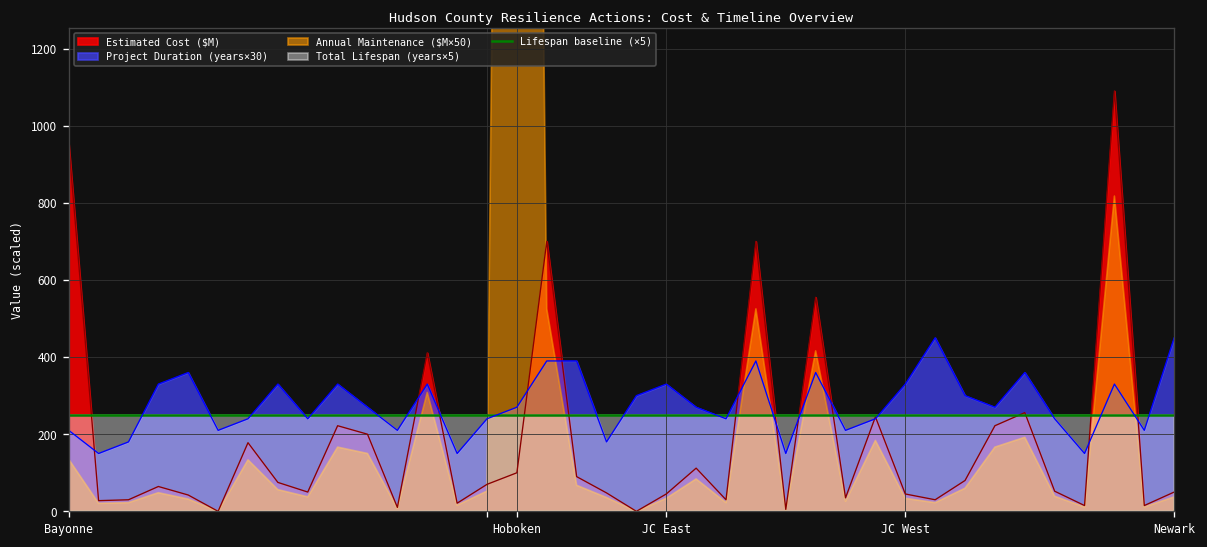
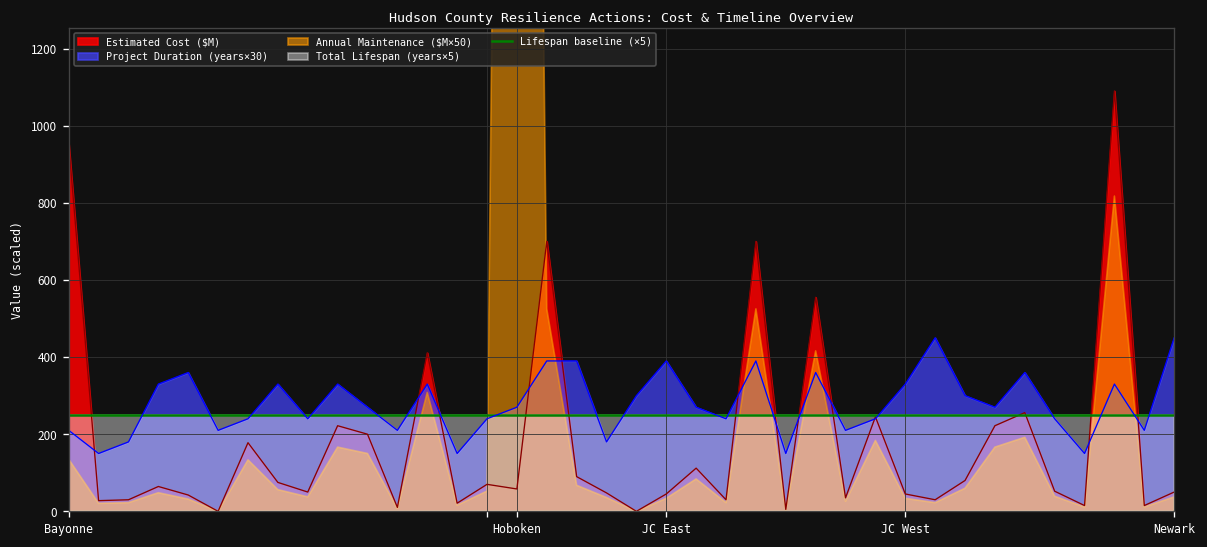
Estimated Cost ($M), Hoboken: 100 -> 60
Project Duration (years×30), JC East: 330 -> 390
